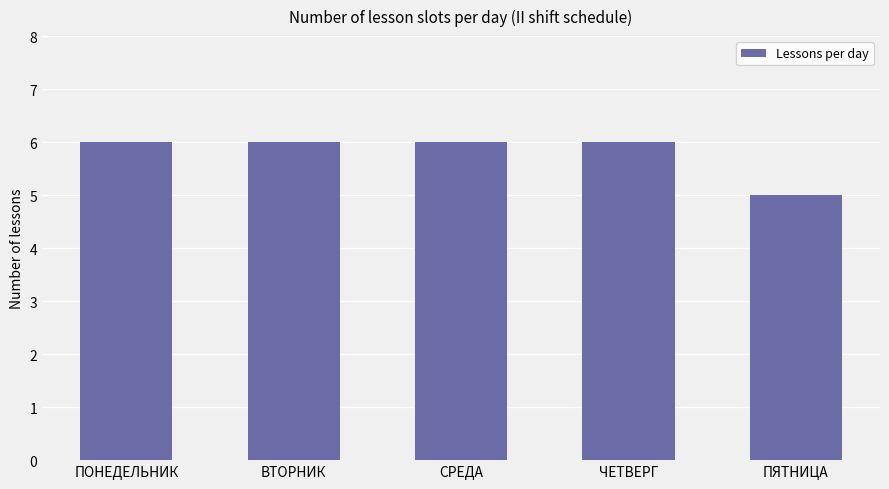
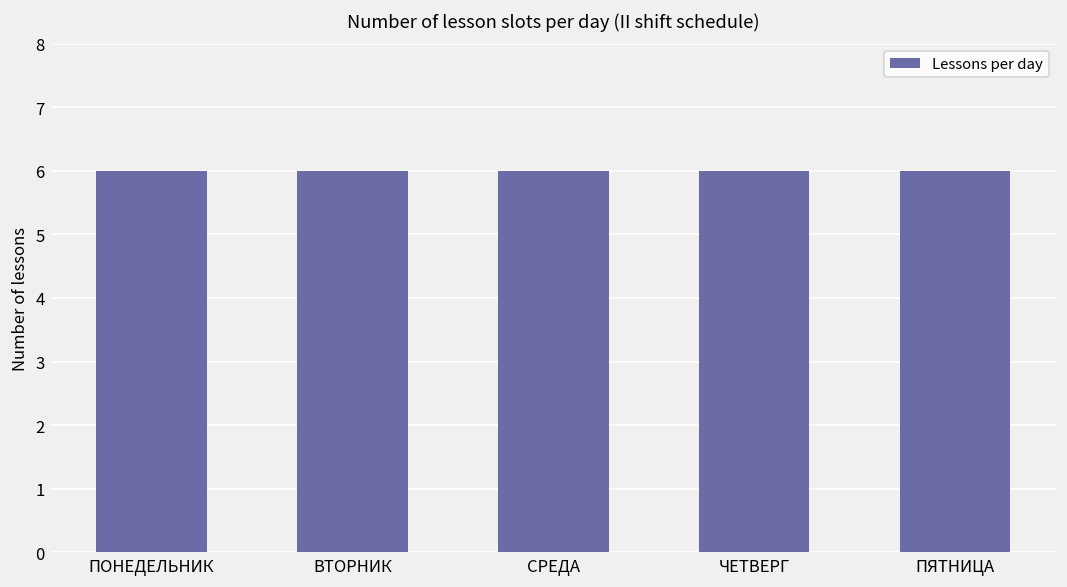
ПЯТНИЦА: 5 -> 6
